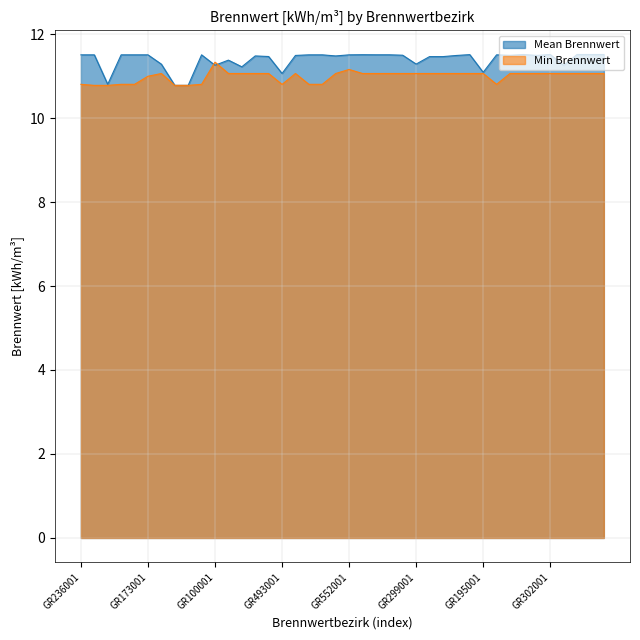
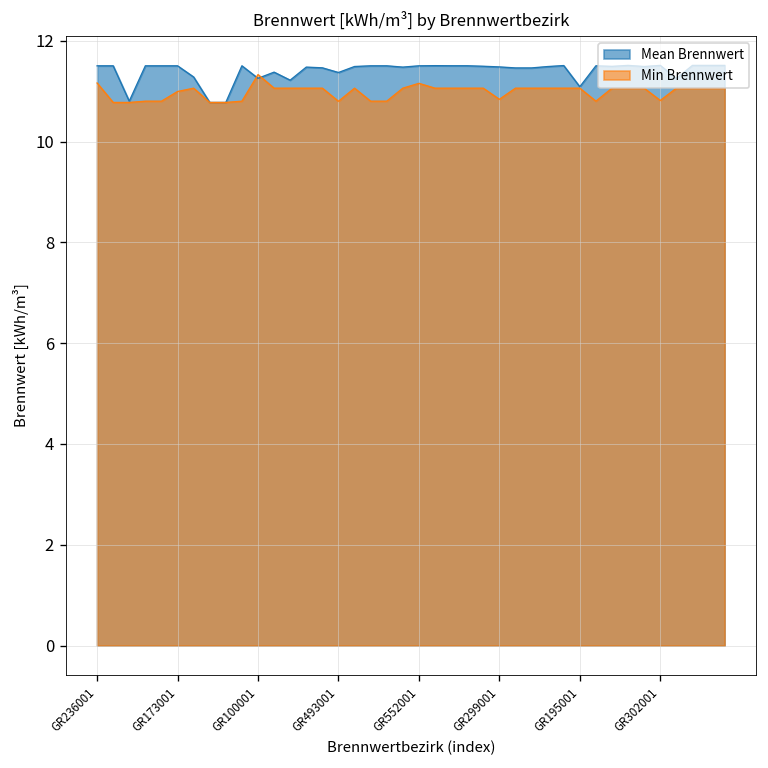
Min Brennwert, GR236001: 10.8 -> 11.2
Mean Brennwert, GR493001: 11.1 -> 11.4
Mean Brennwert, GR299001: 11.3 -> 11.5
Min Brennwert, GR299001: 11.1 -> 10.8
Min Brennwert, GR302001: 11.1 -> 10.8
